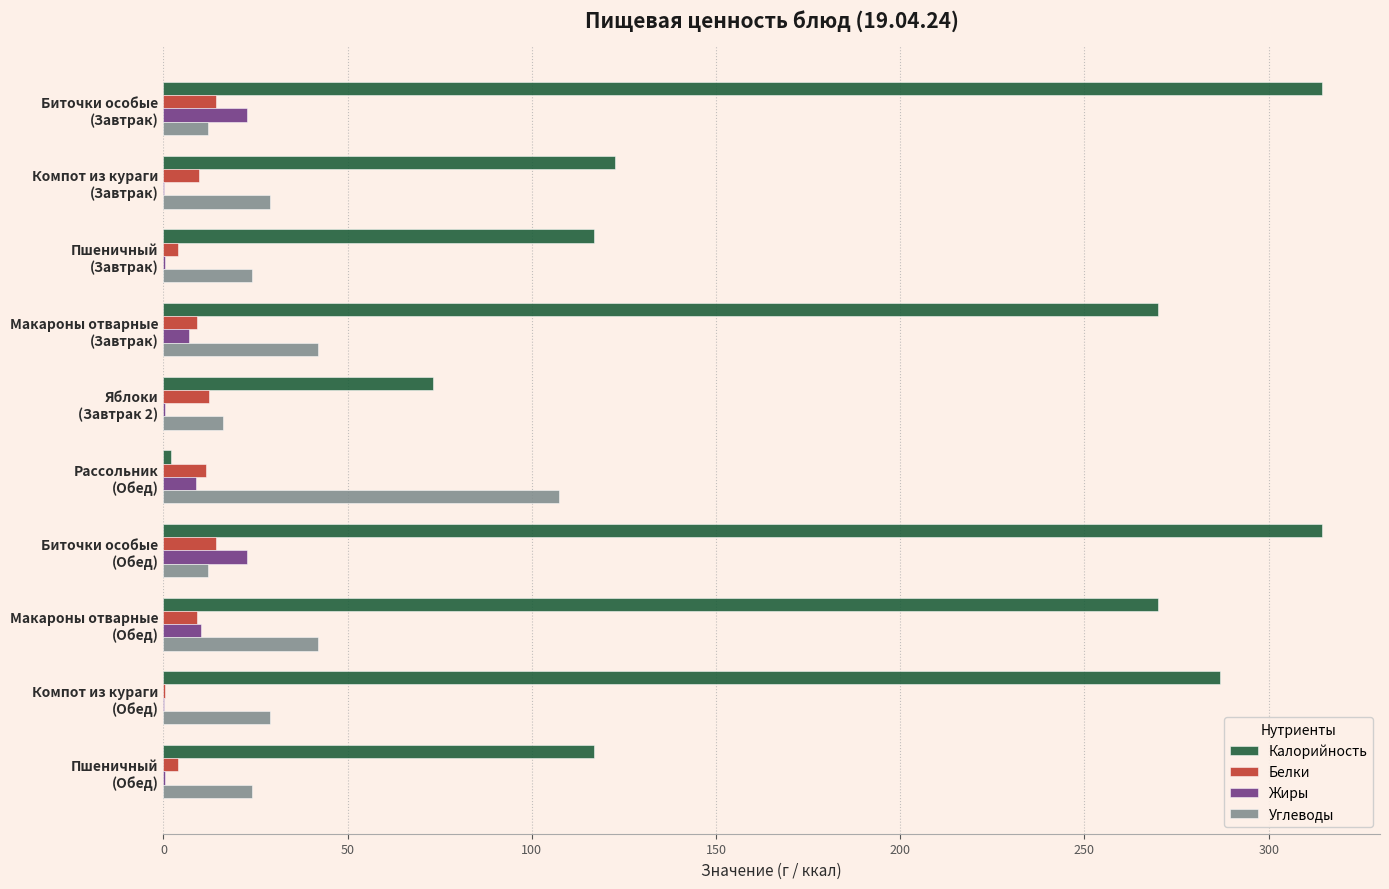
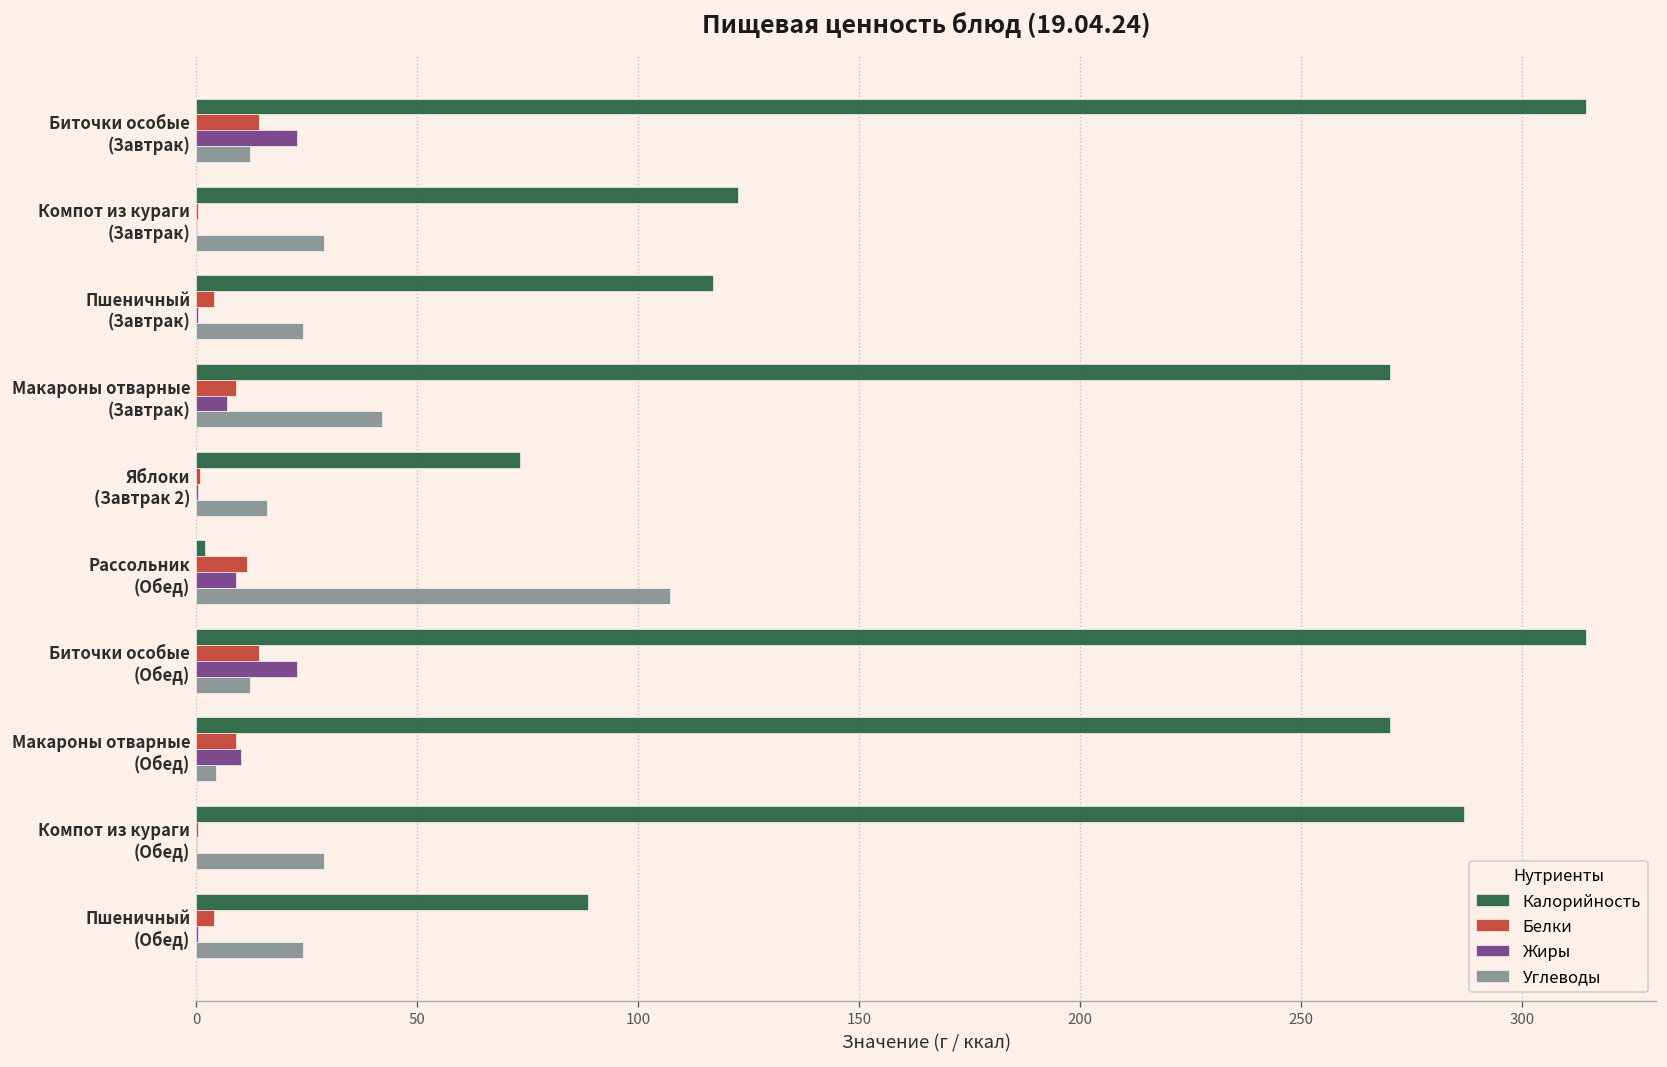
Белки, Компот из кураги (Завтрак): 10 -> 1
Белки, Яблоки (Завтрак 2): 12 -> 1
Углеводы, Макароны отварные (Обед): 42 -> 4
Калорийность, Пшеничный (Обед): 117 -> 89
